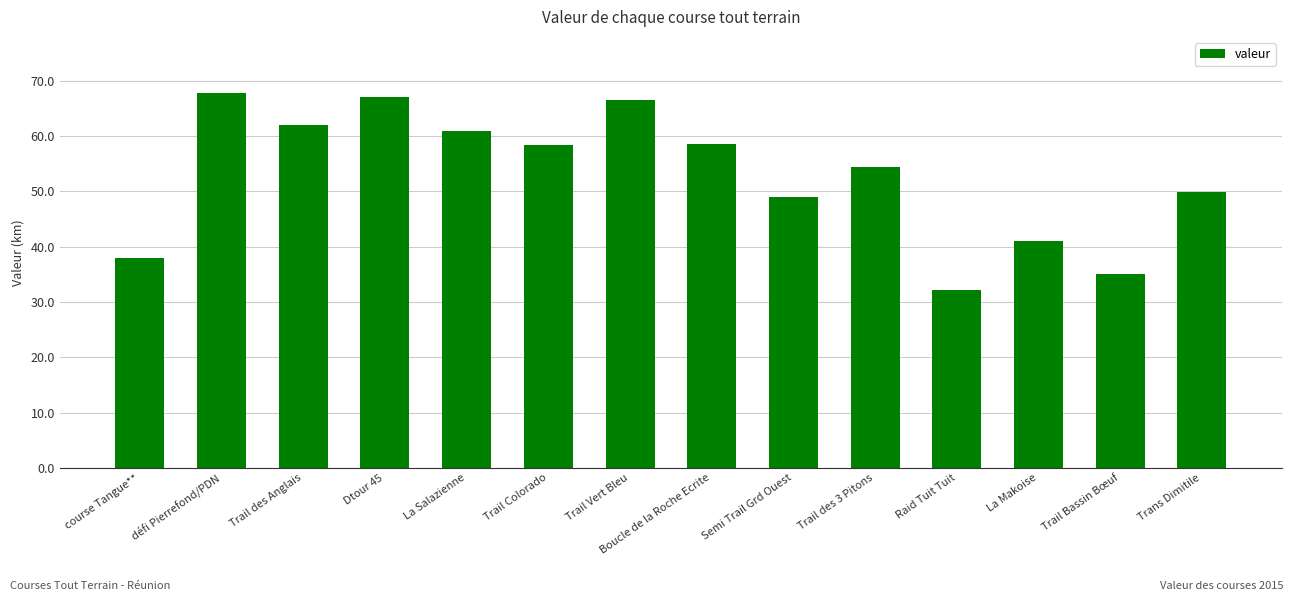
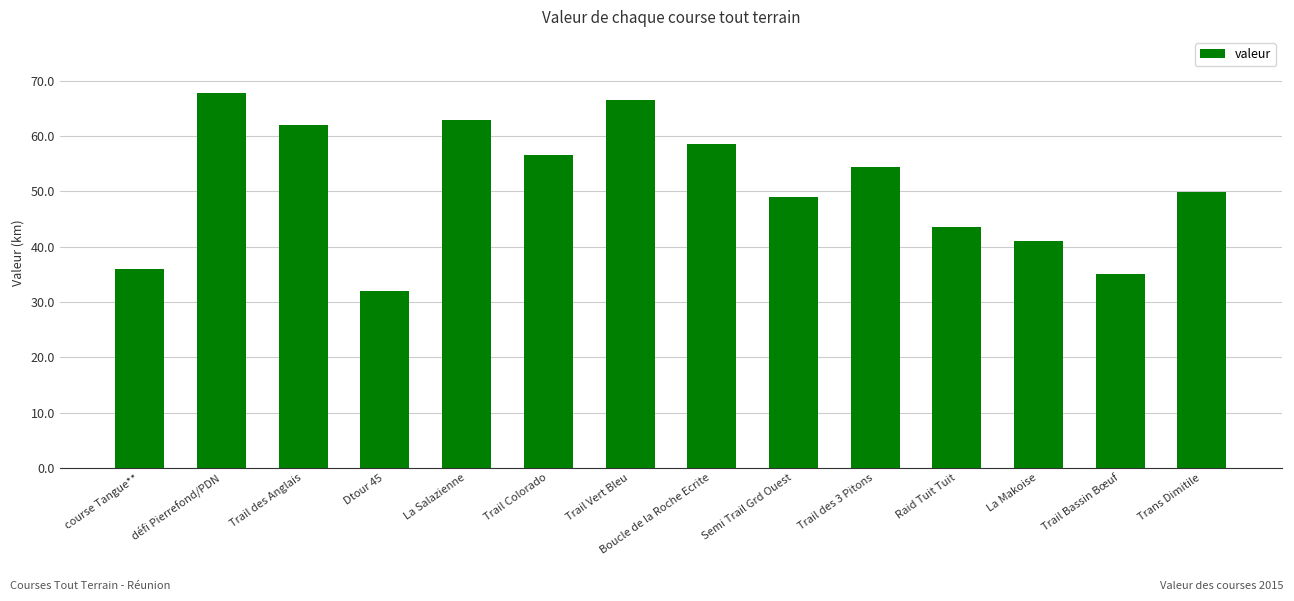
course Tangue**: 38 -> 36
Dtour 45: 67 -> 32
La Salazienne: 61 -> 63
Trail Colorado: 58 -> 57
Raid Tuit Tuit: 32 -> 44
